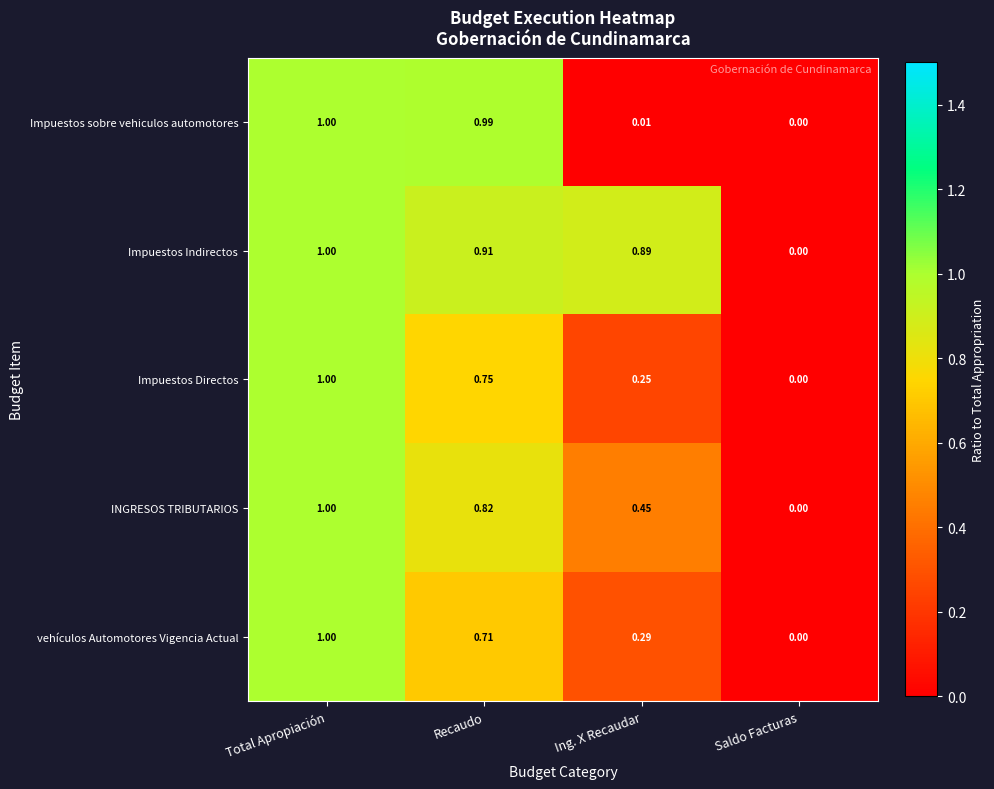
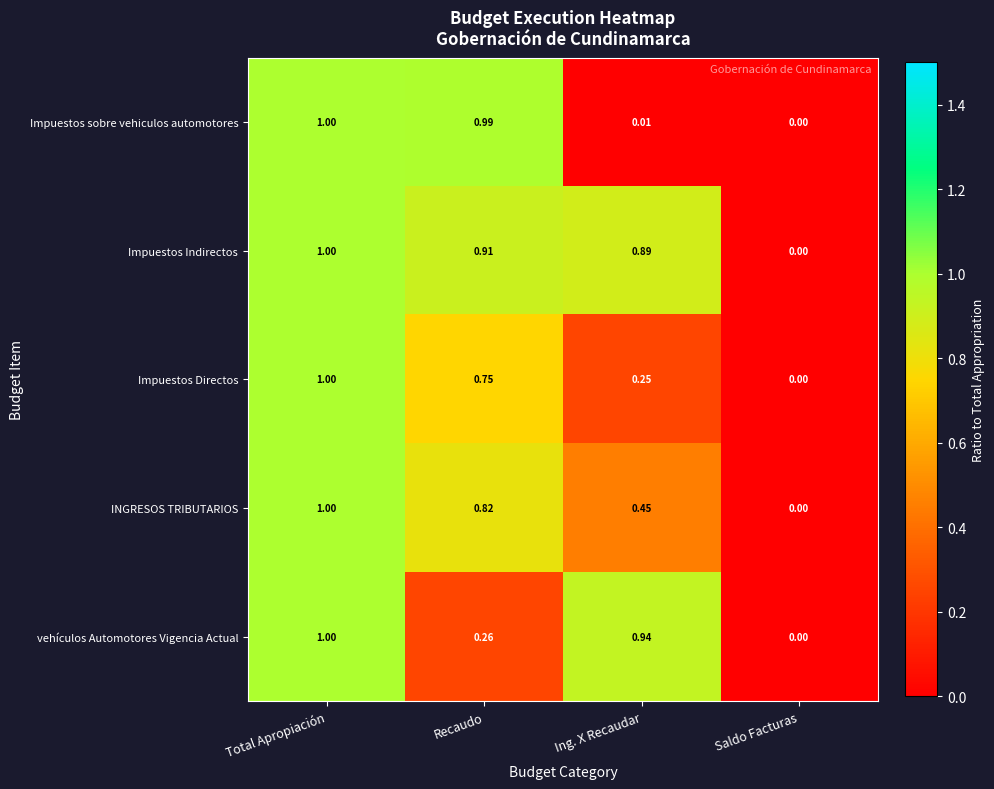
vehículos Automotores Vigencia Actual, Recaudo: 0.71 -> 0.26
vehículos Automotores Vigencia Actual, Ing. X Recaudar: 0.29 -> 0.94
